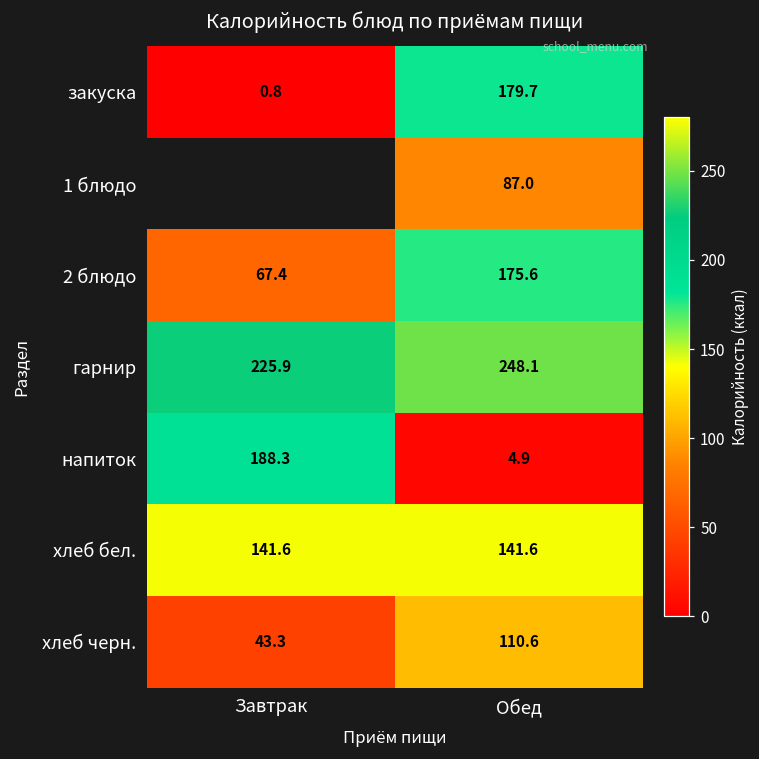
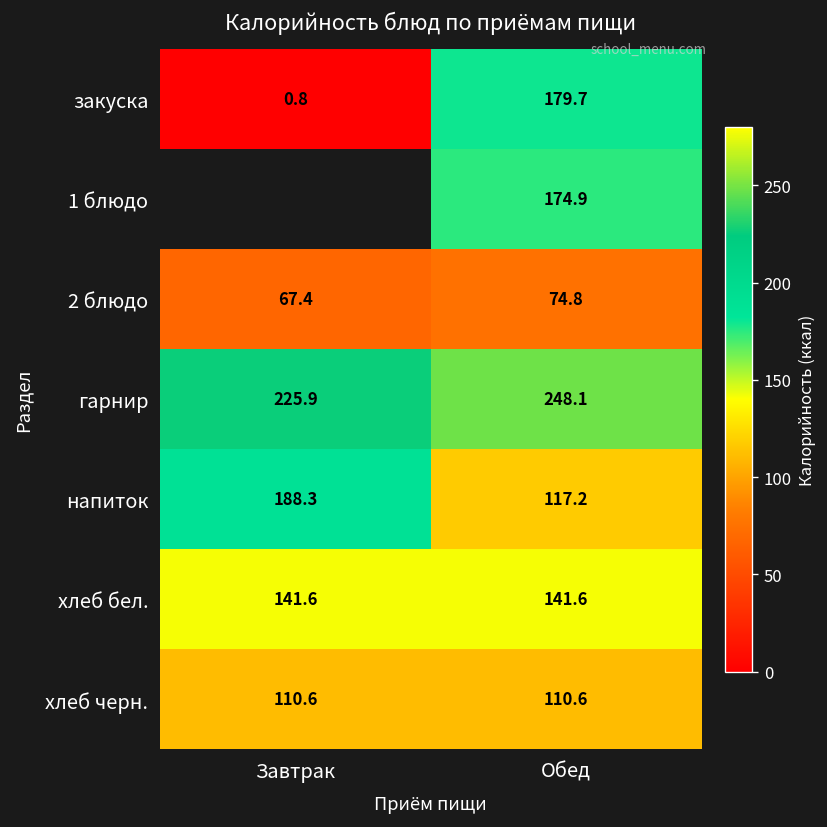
1 блюдо, Обед: 87.0 -> 174.9
2 блюдо, Обед: 175.6 -> 74.8
напиток, Обед: 4.9 -> 117.2
хлеб черн., Завтрак: 43.3 -> 110.6
